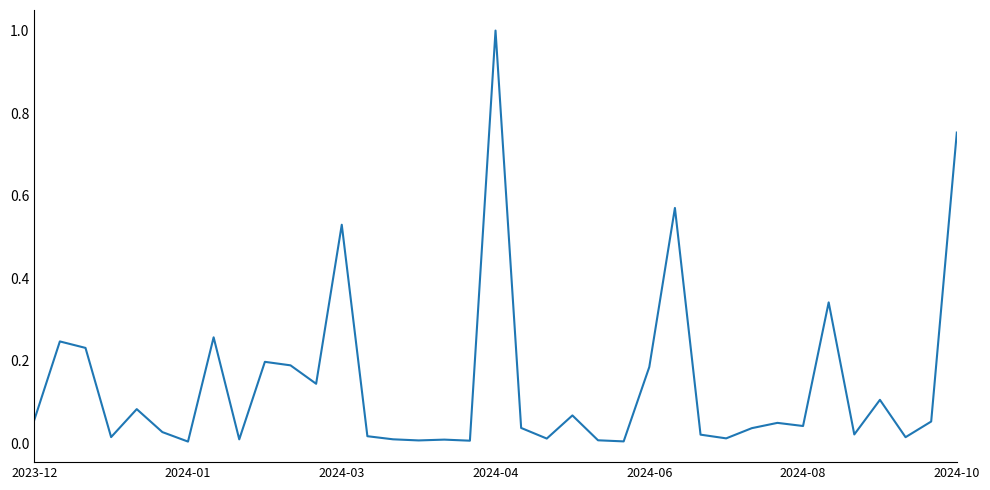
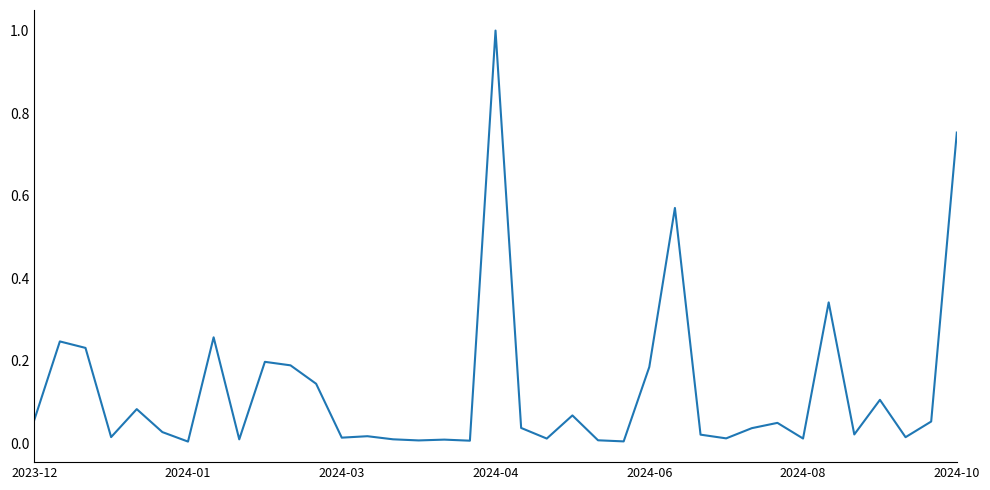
2024-03: 0.53 -> 0.01
2024-08: 0.04 -> 0.01
